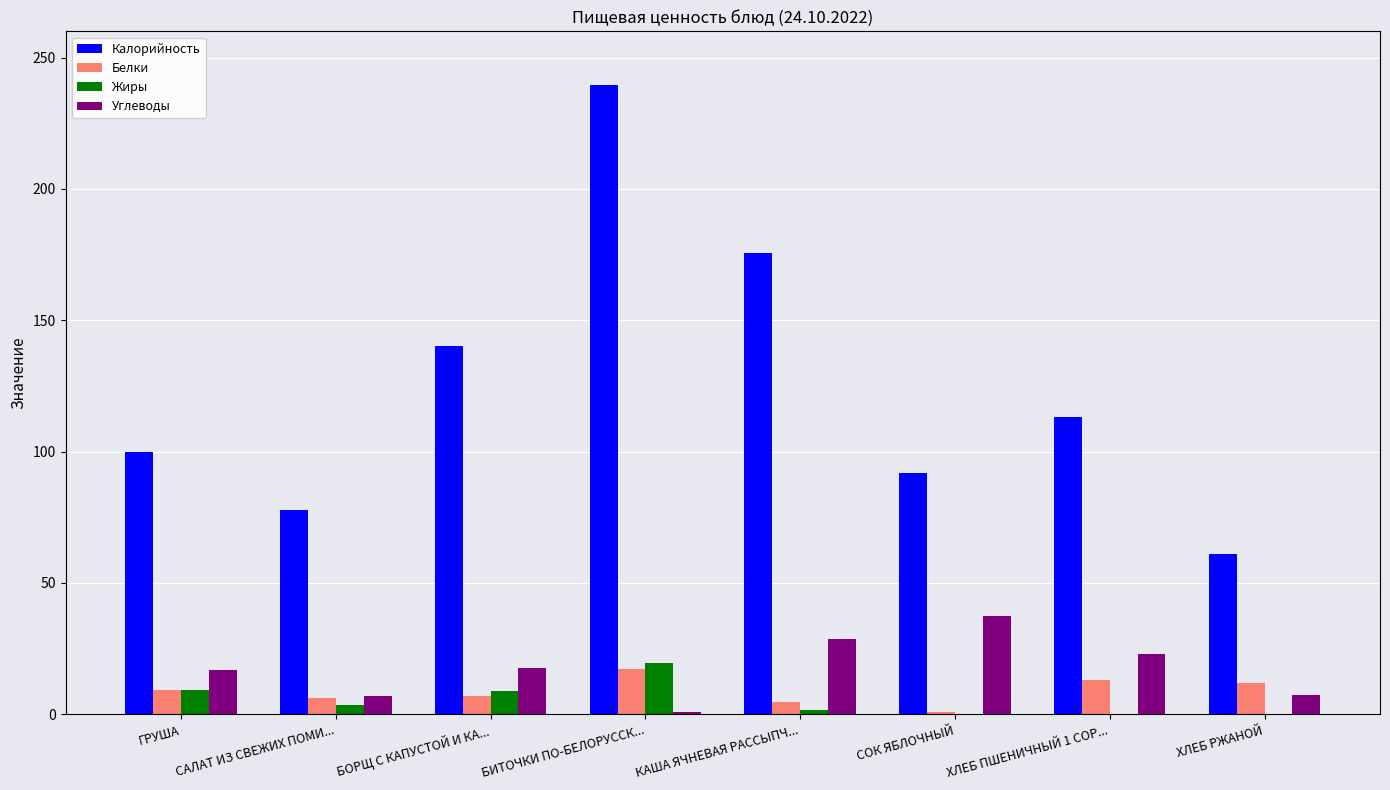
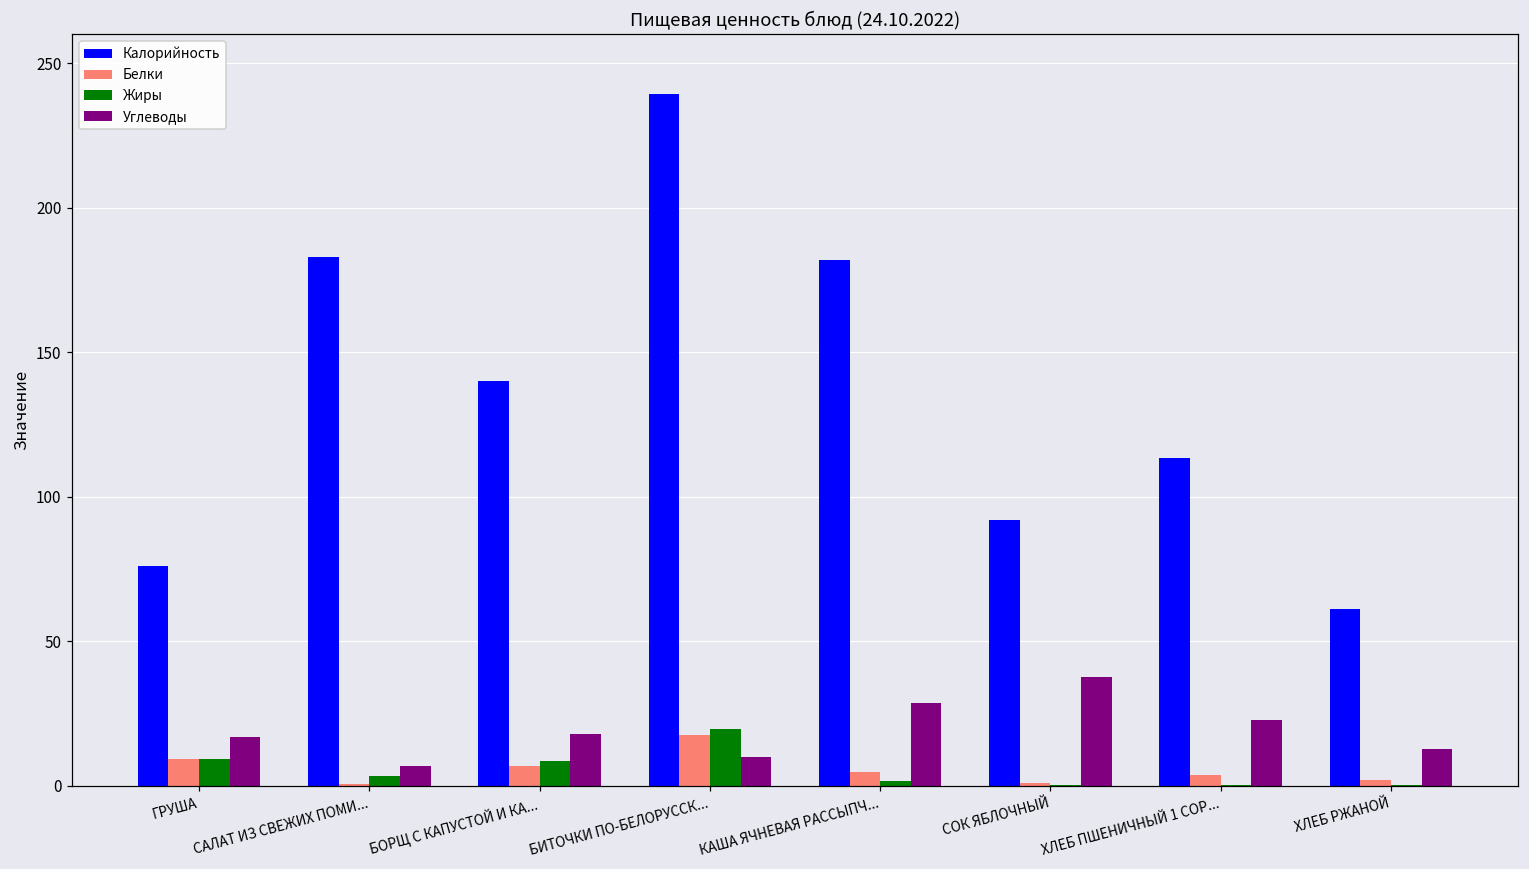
Калорийность, ГРУША: 100 -> 76
Калорийность, САЛАТ ИЗ СВЕЖИХ ПОМИ...: 78 -> 183
Белки, САЛАТ ИЗ СВЕЖИХ ПОМИ...: 6 -> 1
Углеводы, БИТОЧКИ ПО-БЕЛОРУССК...: 1 -> 10
Калорийность, КАША ЯЧНЕВАЯ РАССЫПЧ...: 176 -> 182
Белки, ХЛЕБ ПШЕНИЧНЫЙ 1 СОР...: 13 -> 4
Белки, ХЛЕБ РЖАНОЙ: 12 -> 2
Углеводы, ХЛЕБ РЖАНОЙ: 8 -> 13
